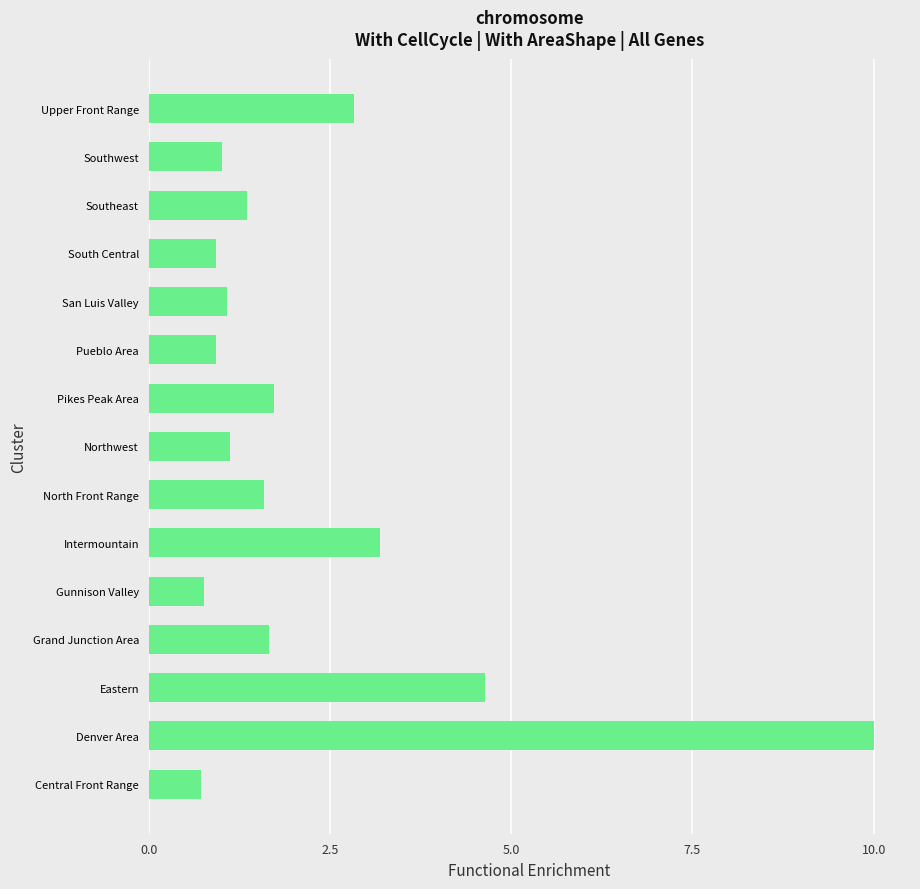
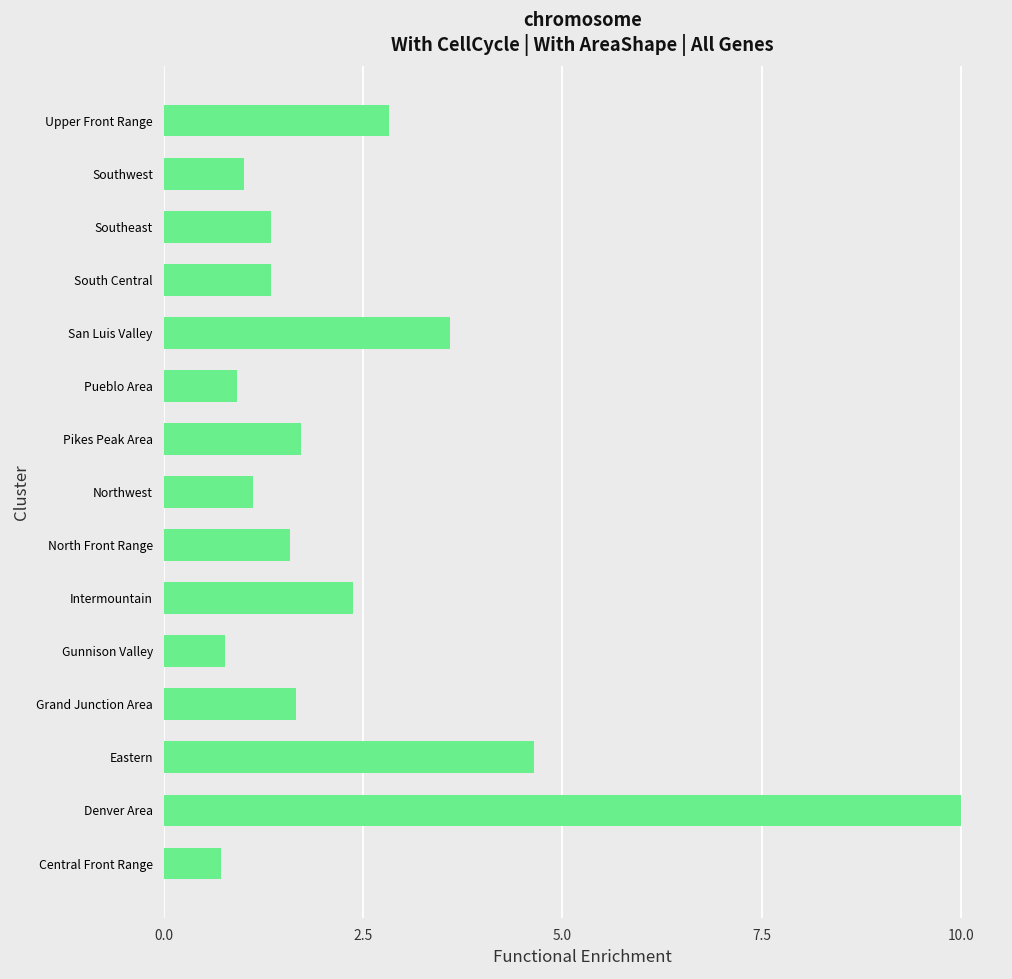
South Central: 0.9 -> 1.3
San Luis Valley: 1.1 -> 3.6
Intermountain: 3.2 -> 2.4
